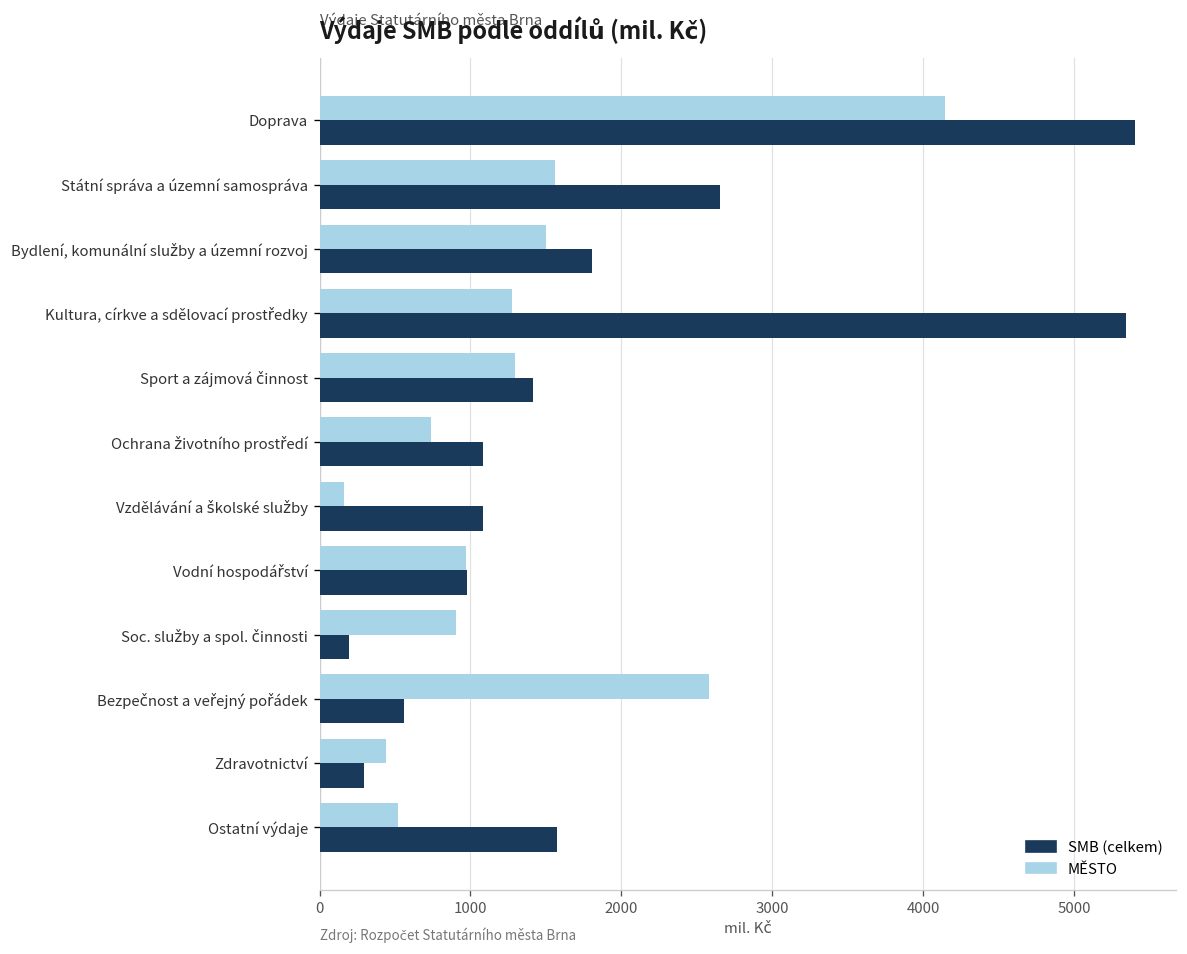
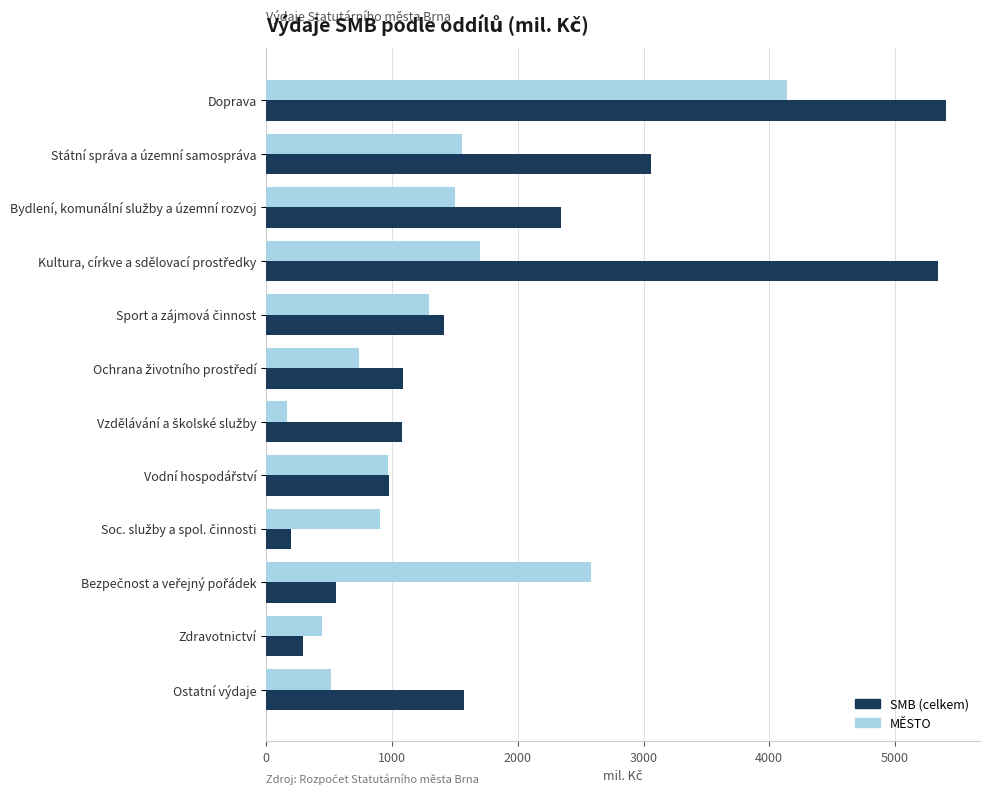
SMB (celkem), Státní správa a územní samospráva: 2650 -> 3060
SMB (celkem), Bydlení, komunální služby a územní rozvoj: 1810 -> 2340
MĚSTO, Kultura, církve a sdělovací prostředky: 1280 -> 1700
